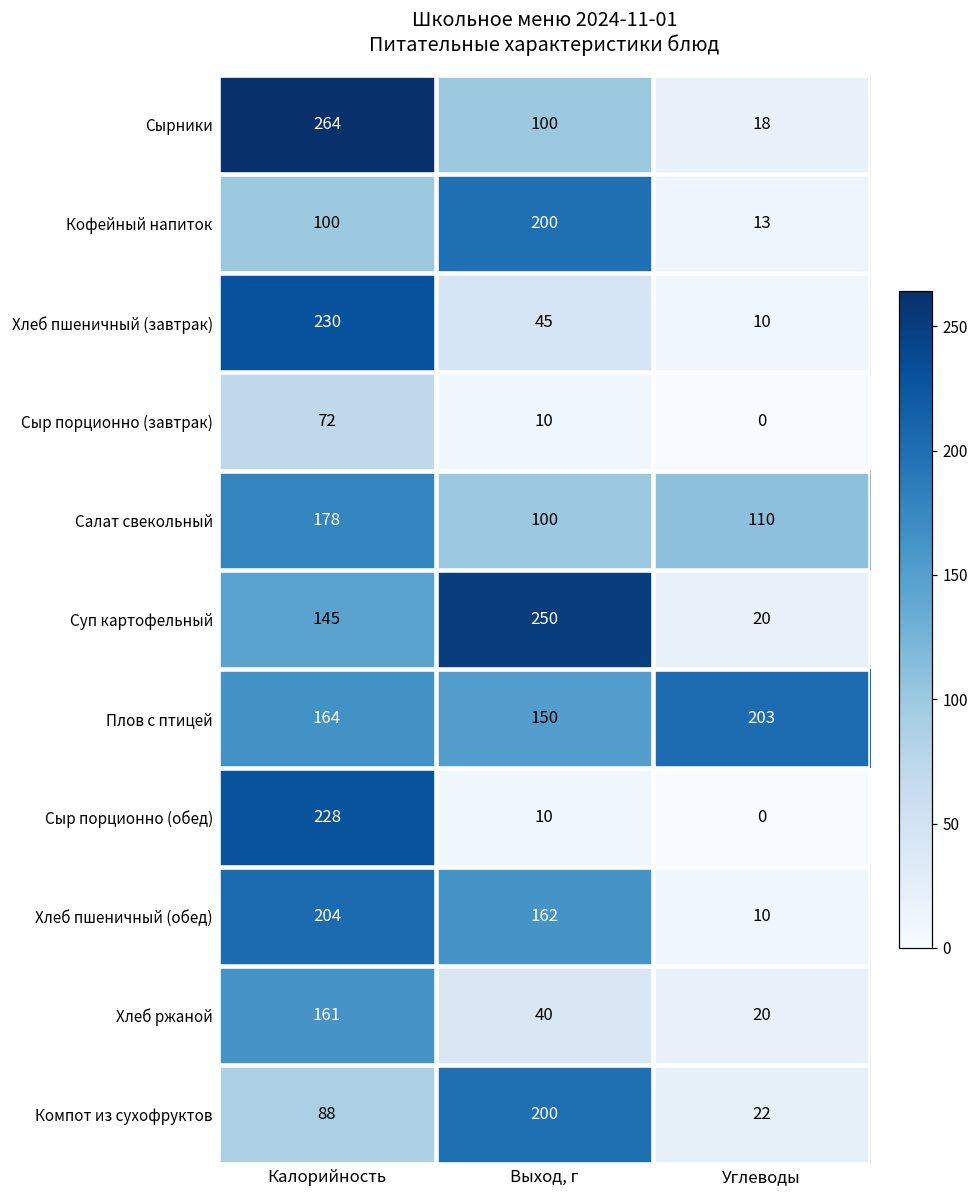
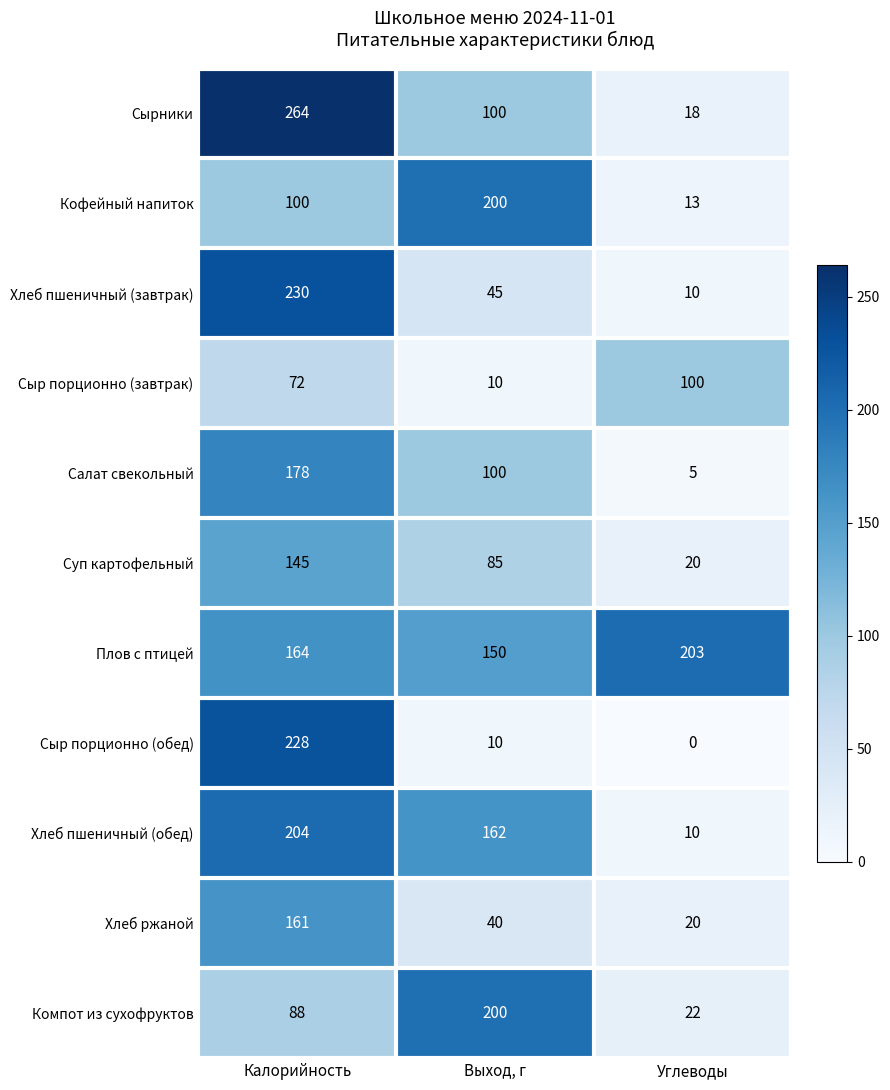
Сыр порционно (завтрак), Углеводы: 0 -> 100
Салат свекольный, Углеводы: 110 -> 5
Суп картофельный, Выход, г: 250 -> 85
